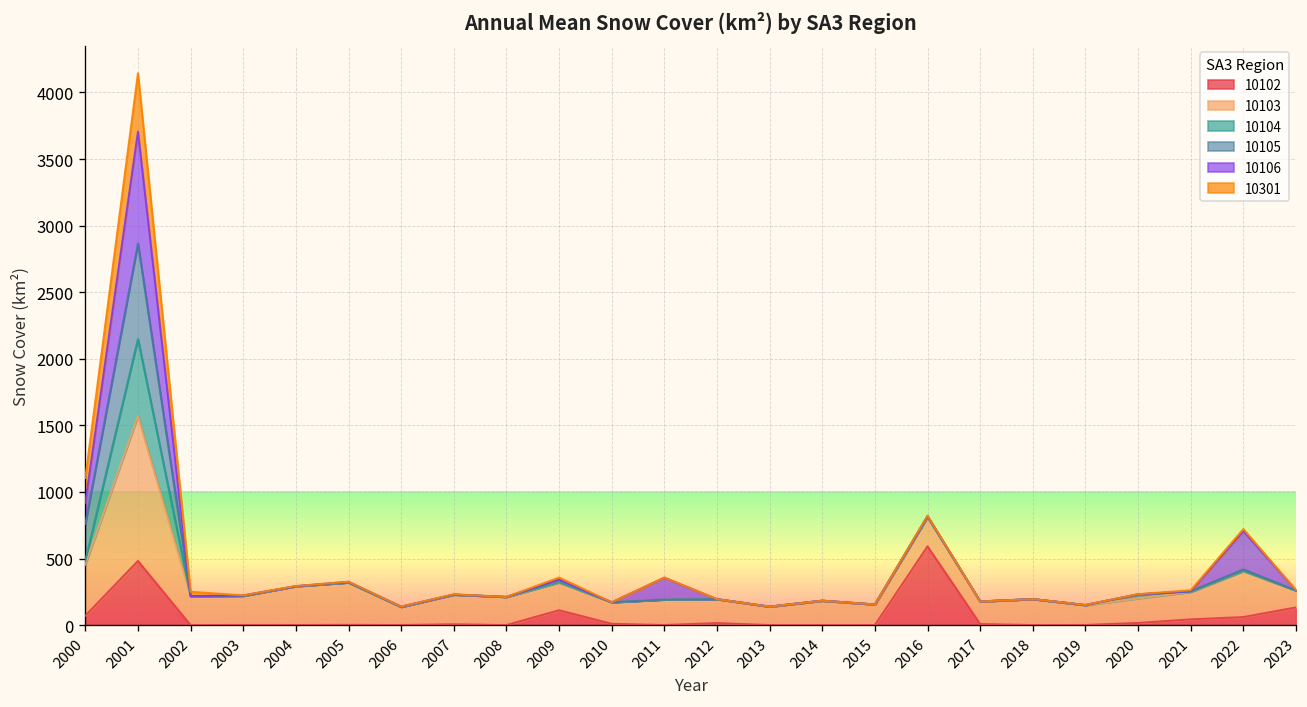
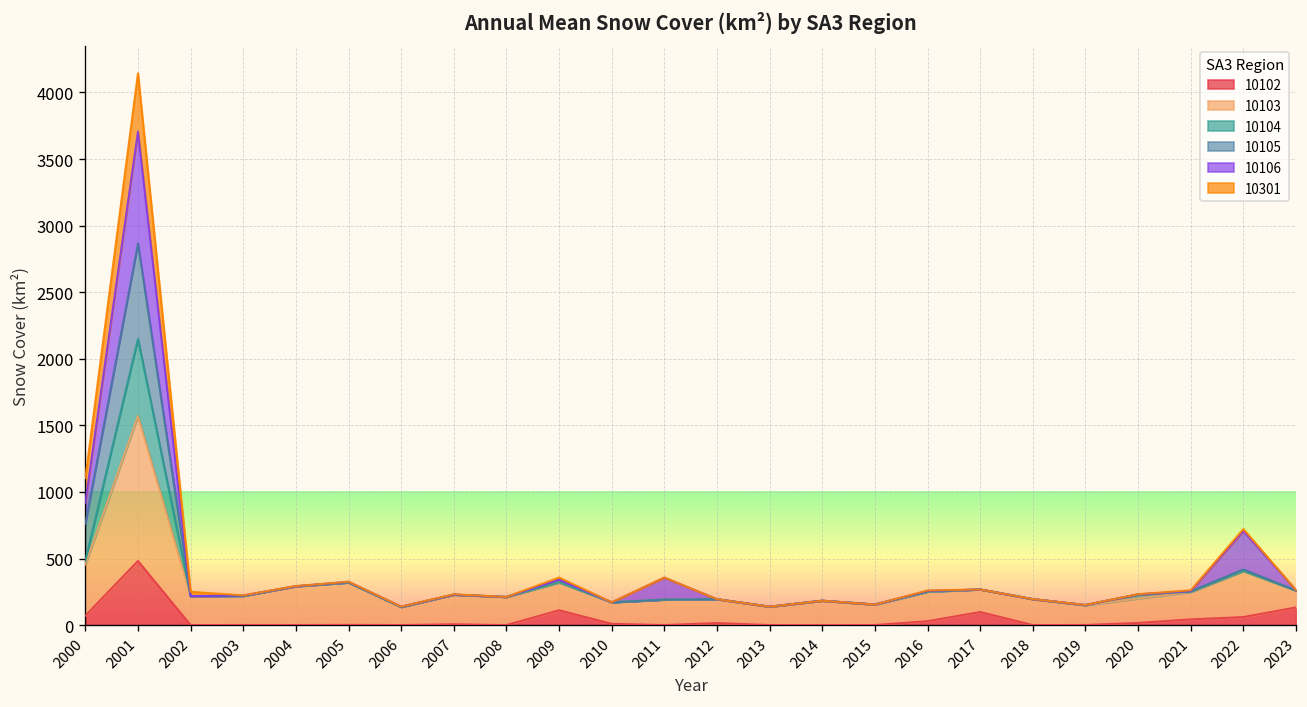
10102, 2016: 590 -> 30
10102, 2017: 10 -> 100
